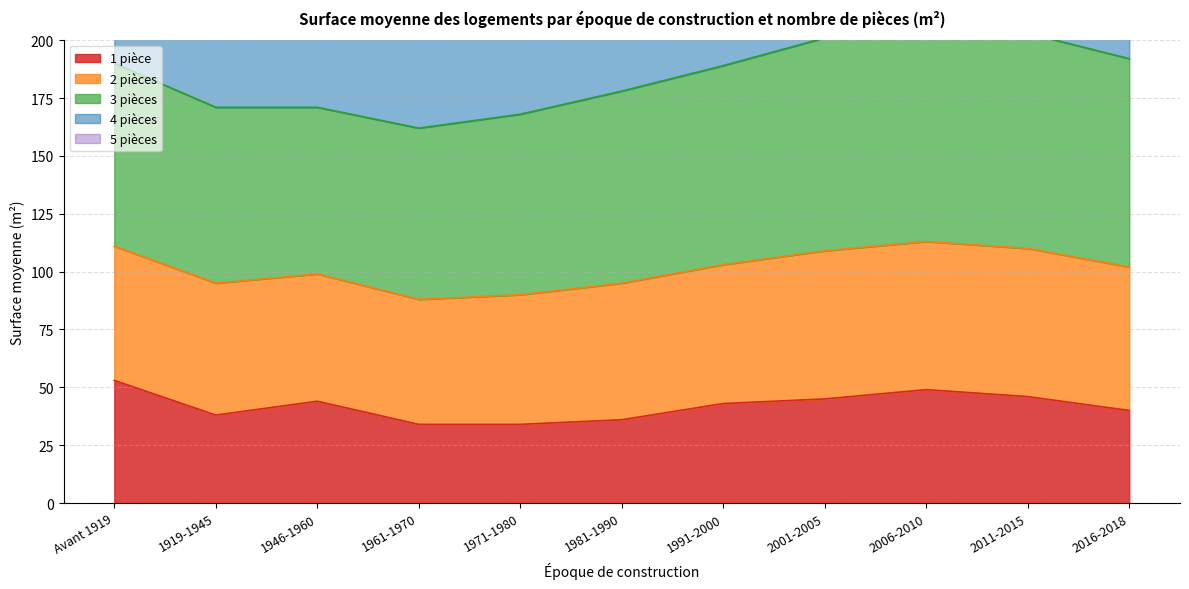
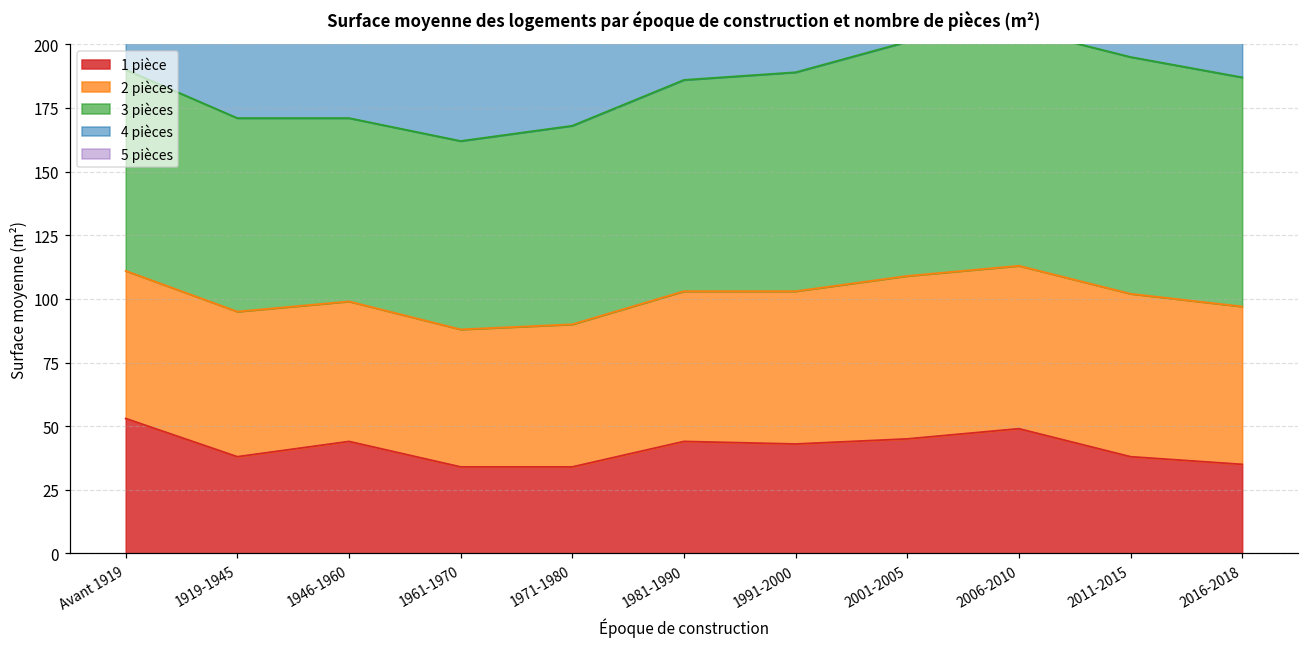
1 pièce, 1981-1990: 36 -> 44
1 pièce, 2011-2015: 46 -> 38
1 pièce, 2016-2018: 40 -> 35
